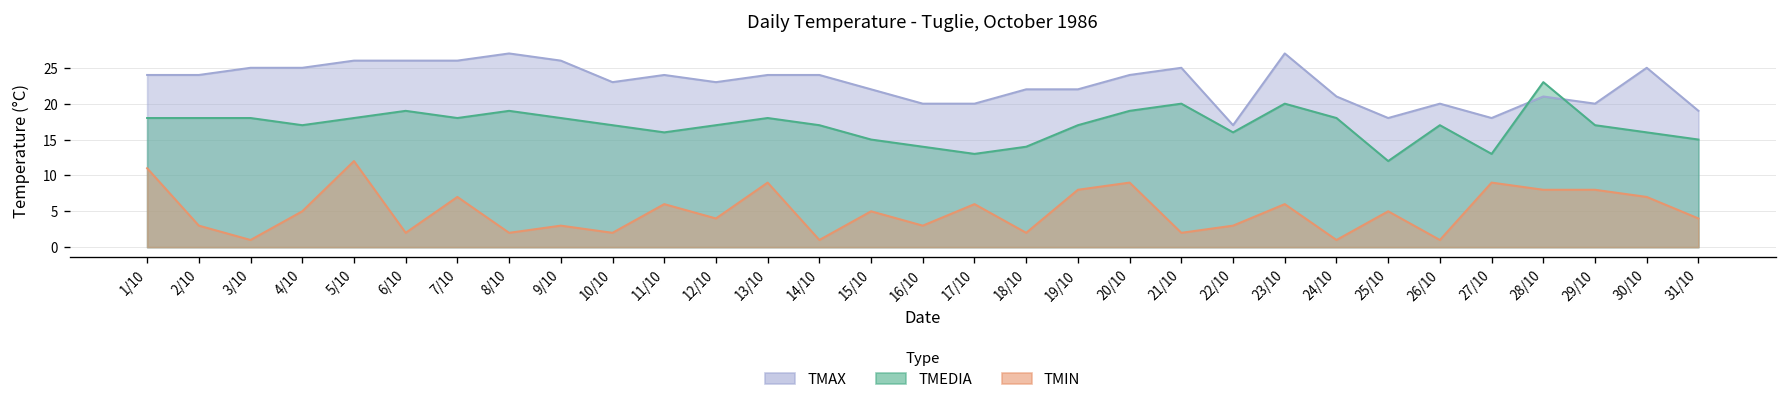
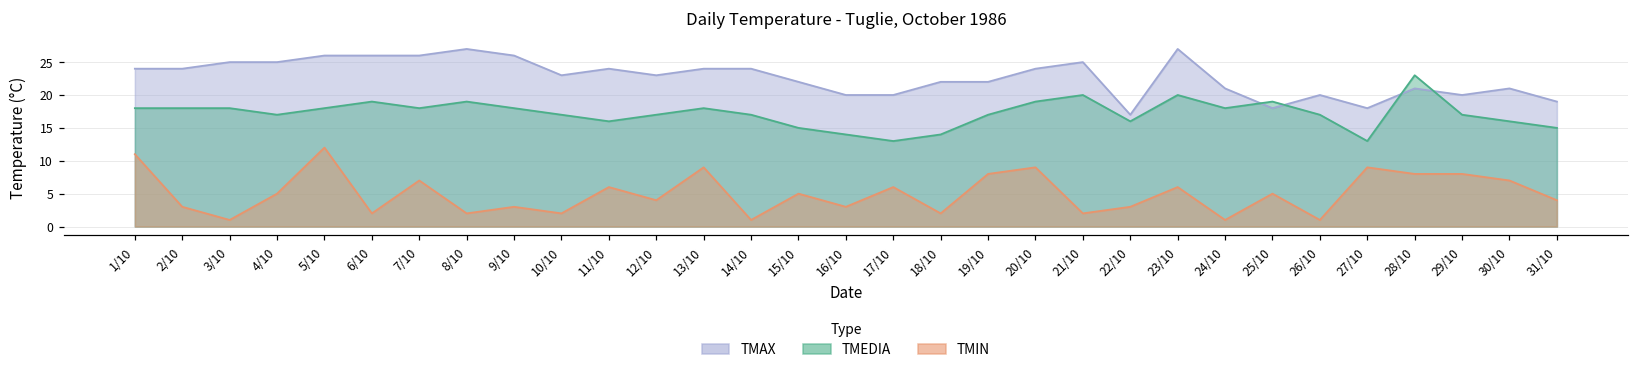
TMEDIA, 25/10: 12 -> 19
TMAX, 30/10: 25 -> 21
